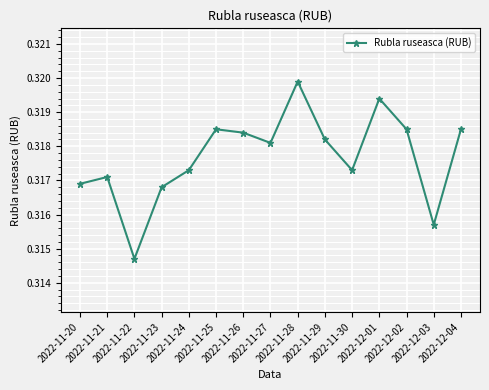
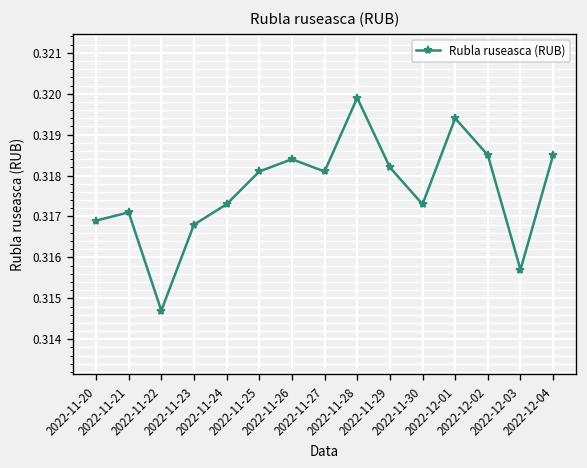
2022-11-25: 0.3185 -> 0.3181
